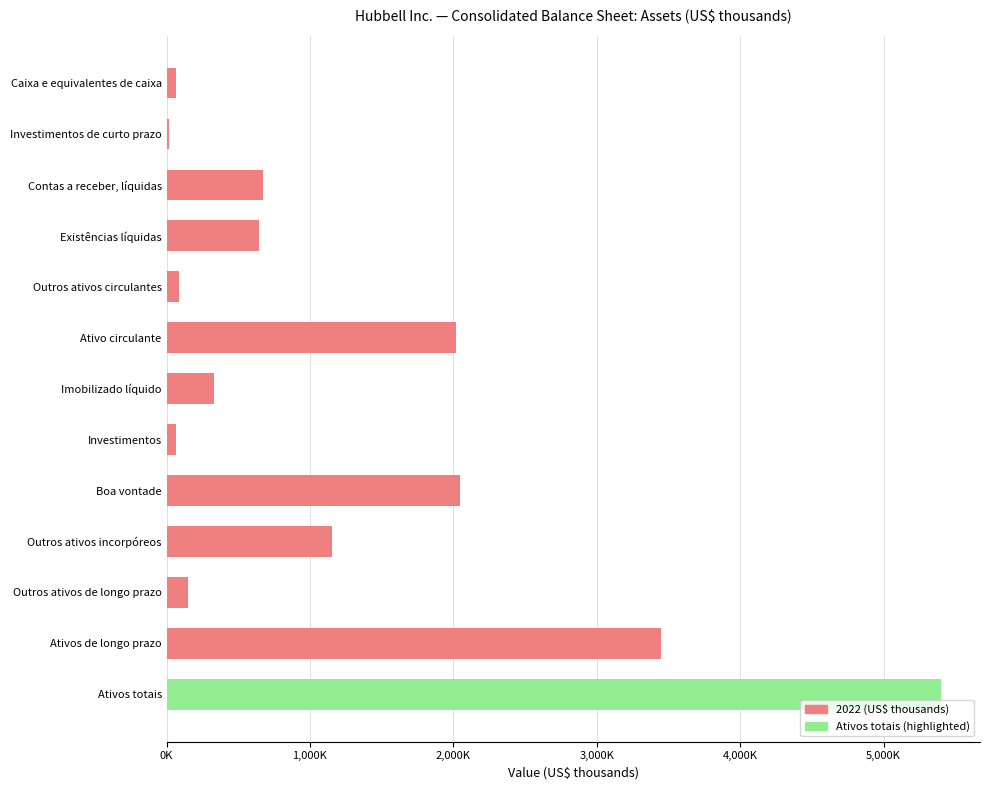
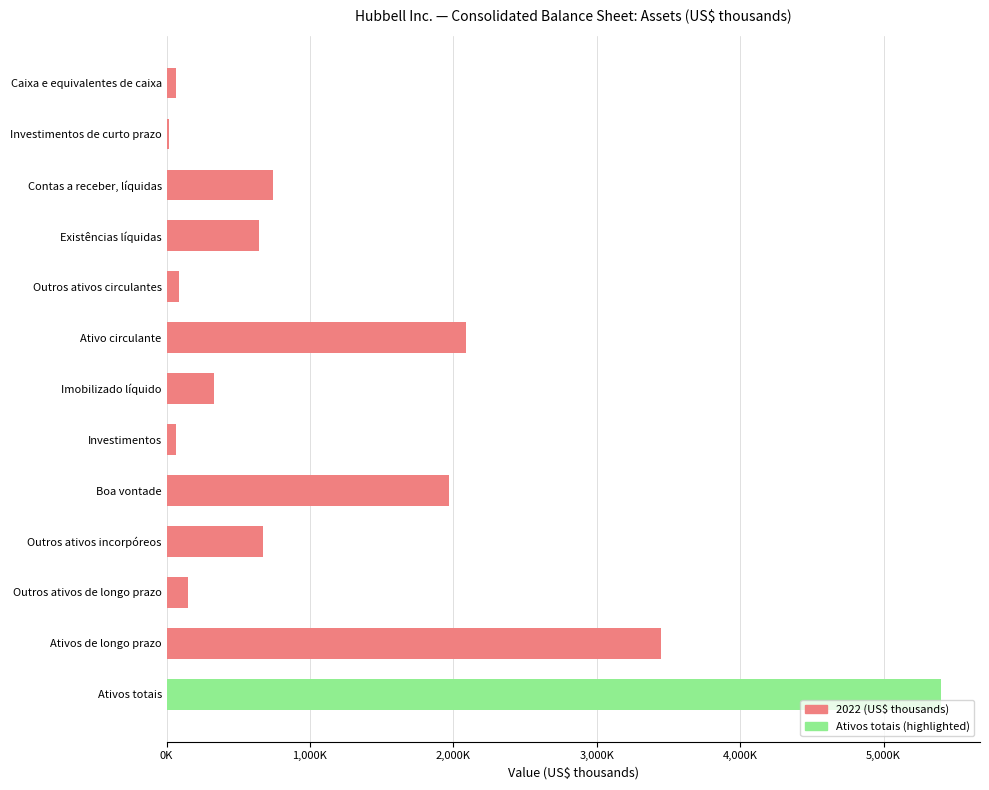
Contas a receber, líquidas: 670,000 -> 740,000
Ativo circulante: 2,020,000 -> 2,090,000
Boa vontade: 2,040,000 -> 1,970,000
Outros ativos incorpóreos: 1,150,000 -> 670,000
